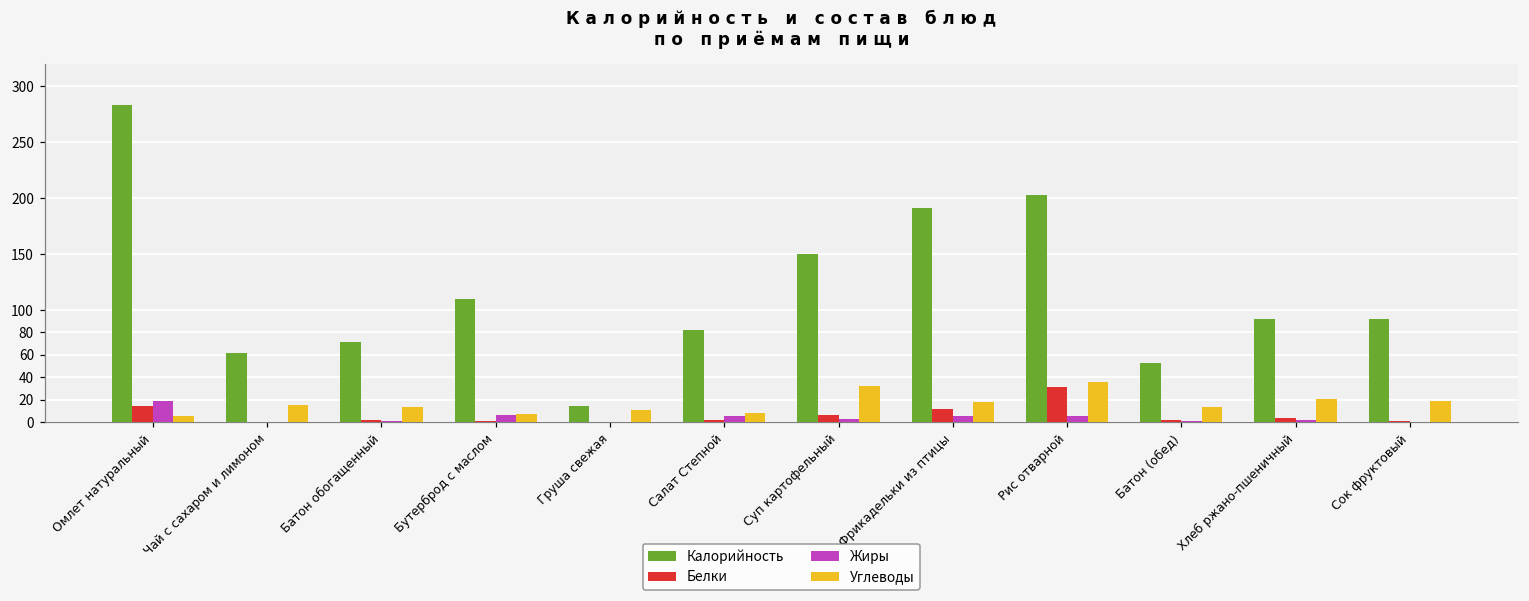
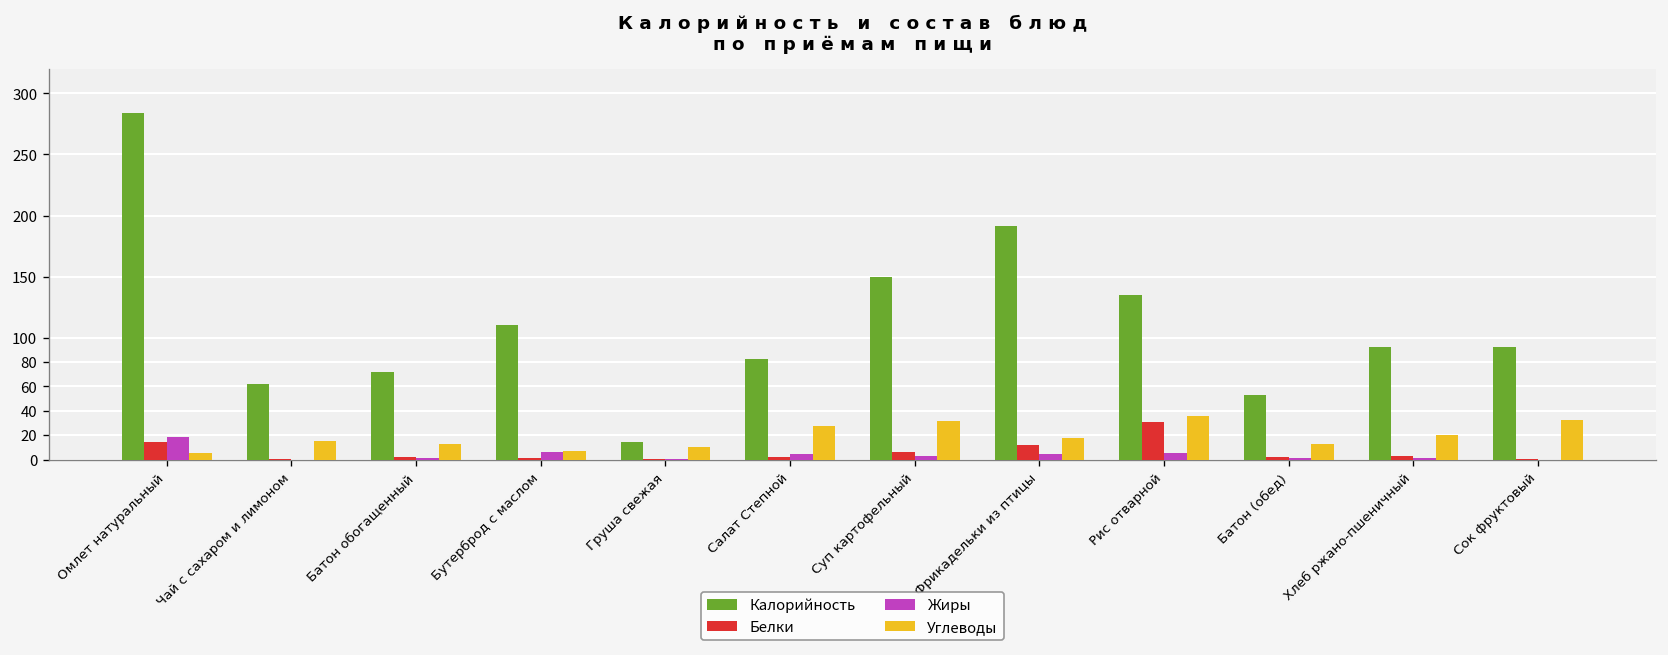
Углеводы, Салат Степной: 8 -> 28
Калорийность, Рис отварной: 203 -> 135
Углеводы, Сок фруктовый: 19 -> 33
